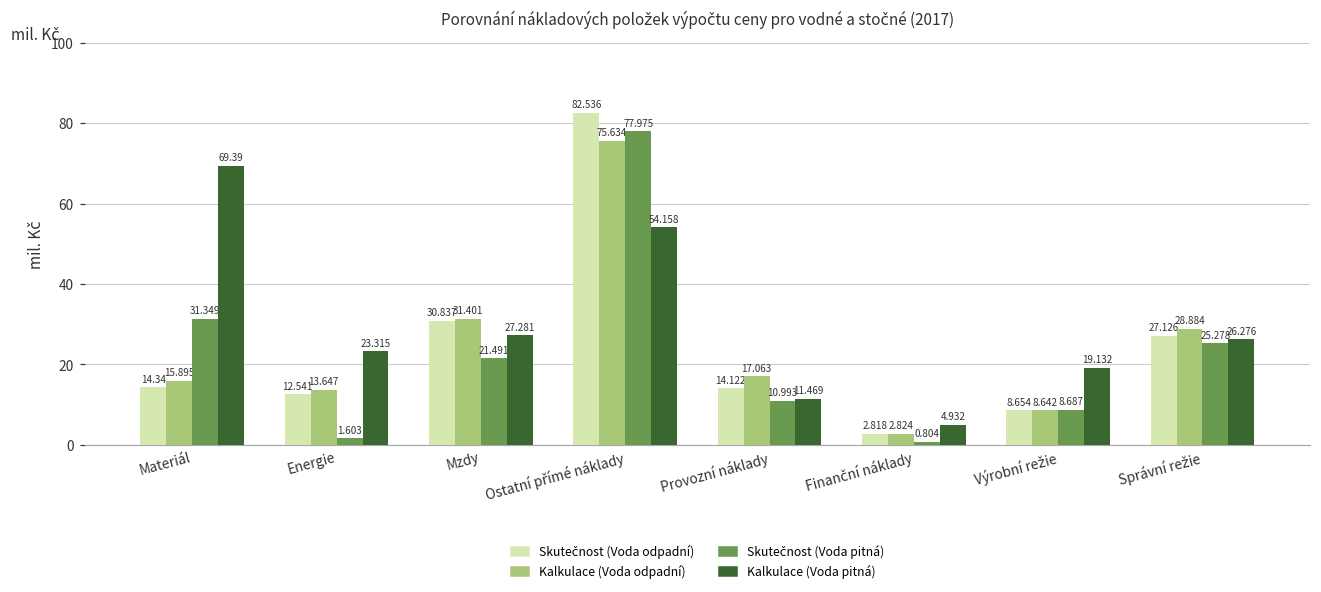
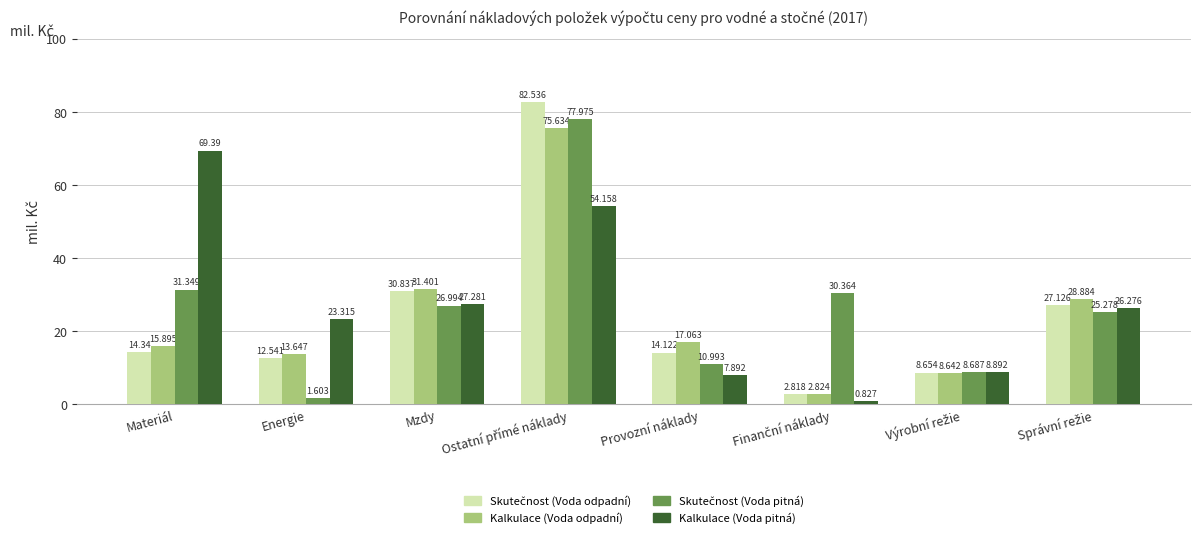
Skutečnost (Voda pitná), Mzdy: 21.491 -> 26.994
Kalkulace (Voda pitná), Provozní náklady: 11.469 -> 7.892
Skutečnost (Voda pitná), Finanční náklady: 0.804 -> 30.364
Kalkulace (Voda pitná), Finanční náklady: 4.932 -> 0.827
Kalkulace (Voda pitná), Výrobní režie: 19.132 -> 8.892
